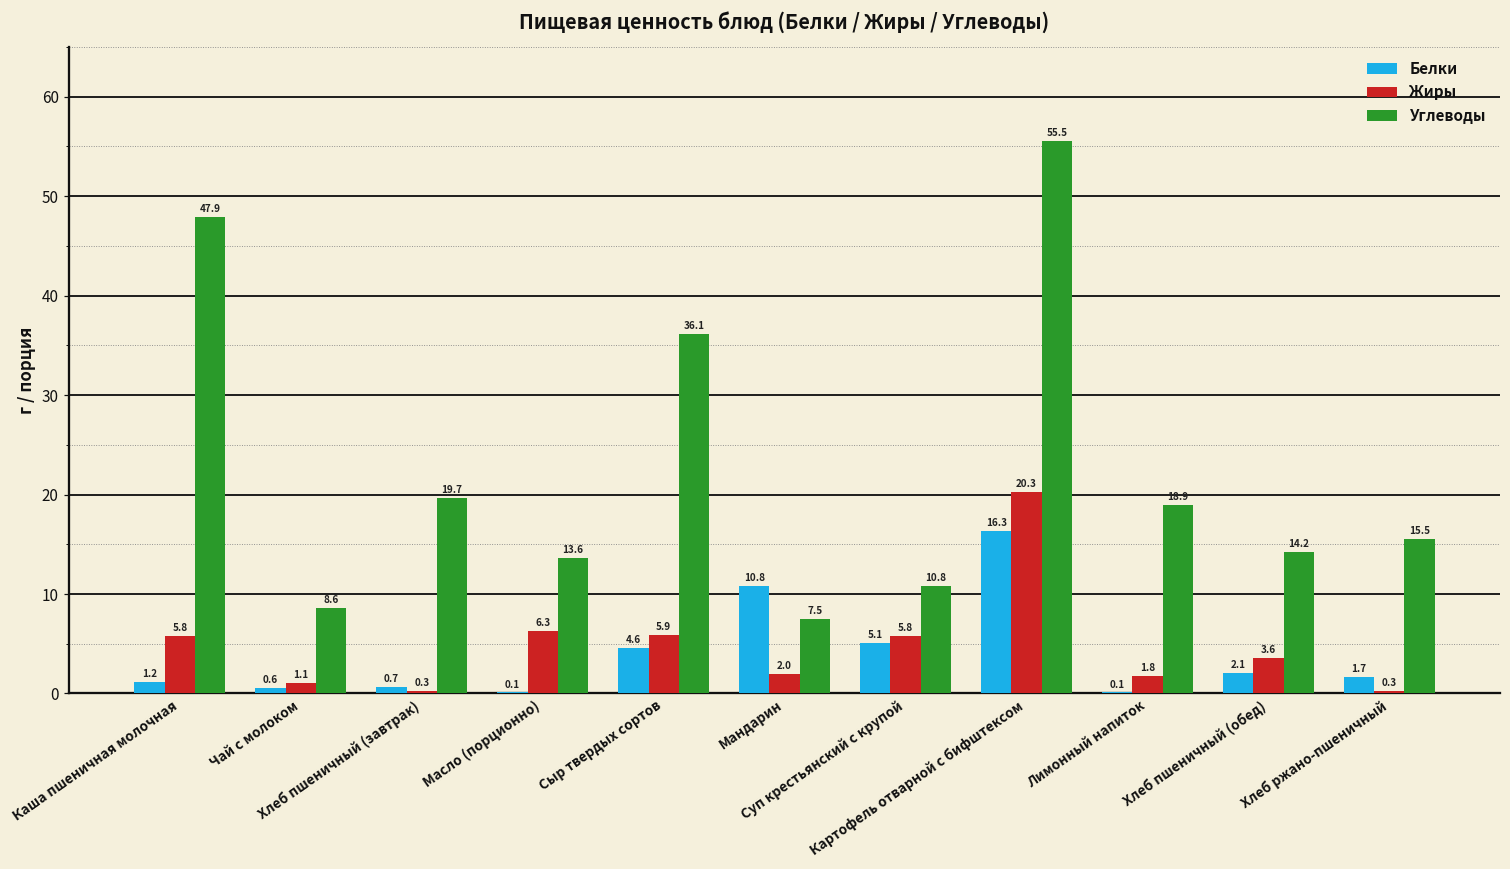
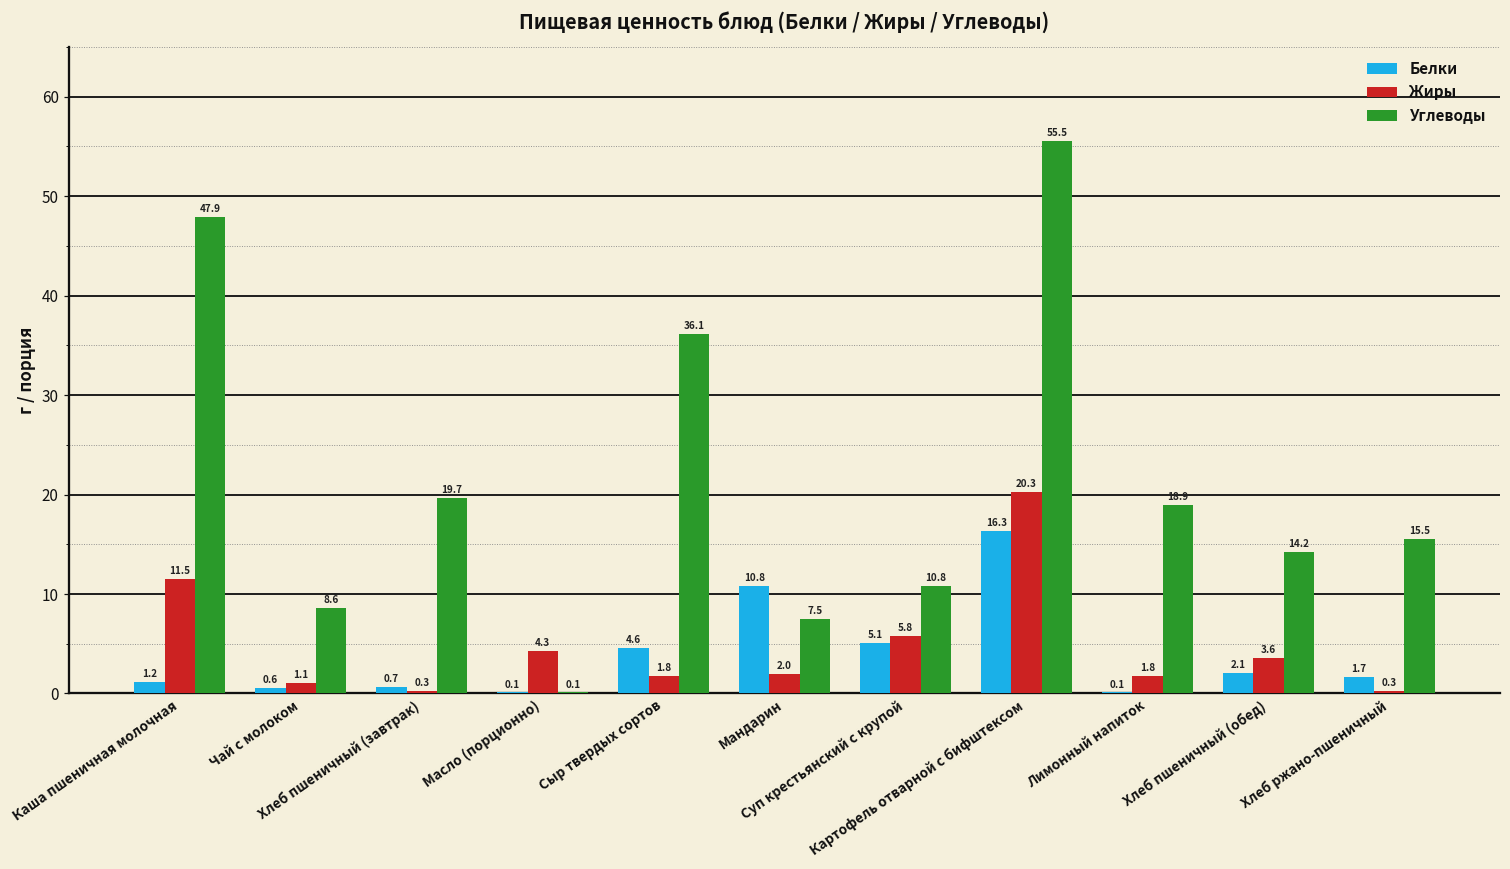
Жиры, Каша пшеничная молочная: 5.8 -> 11.5
Жиры, Масло (порционно): 6.3 -> 4.3
Углеводы, Масло (порционно): 13.6 -> 0.1
Жиры, Сыр твердых сортов: 5.9 -> 1.8
